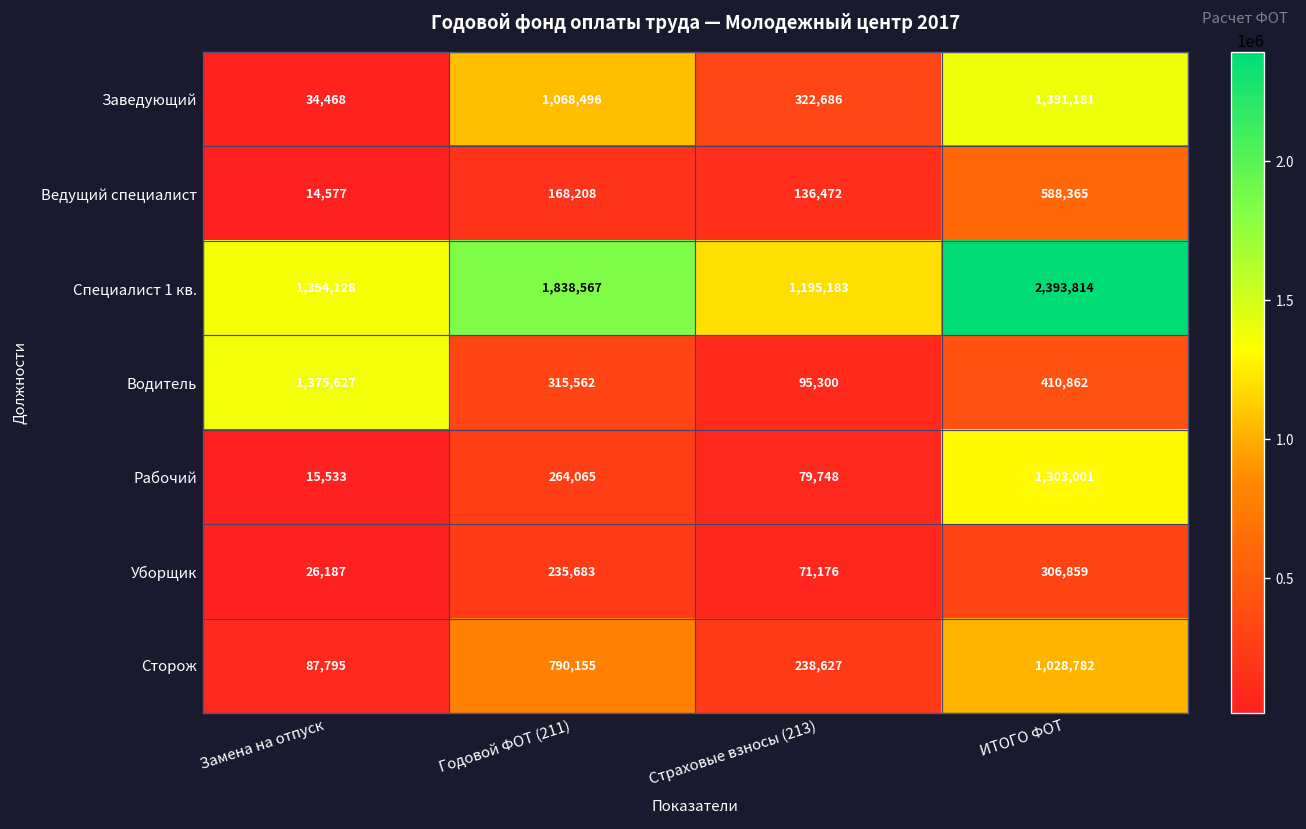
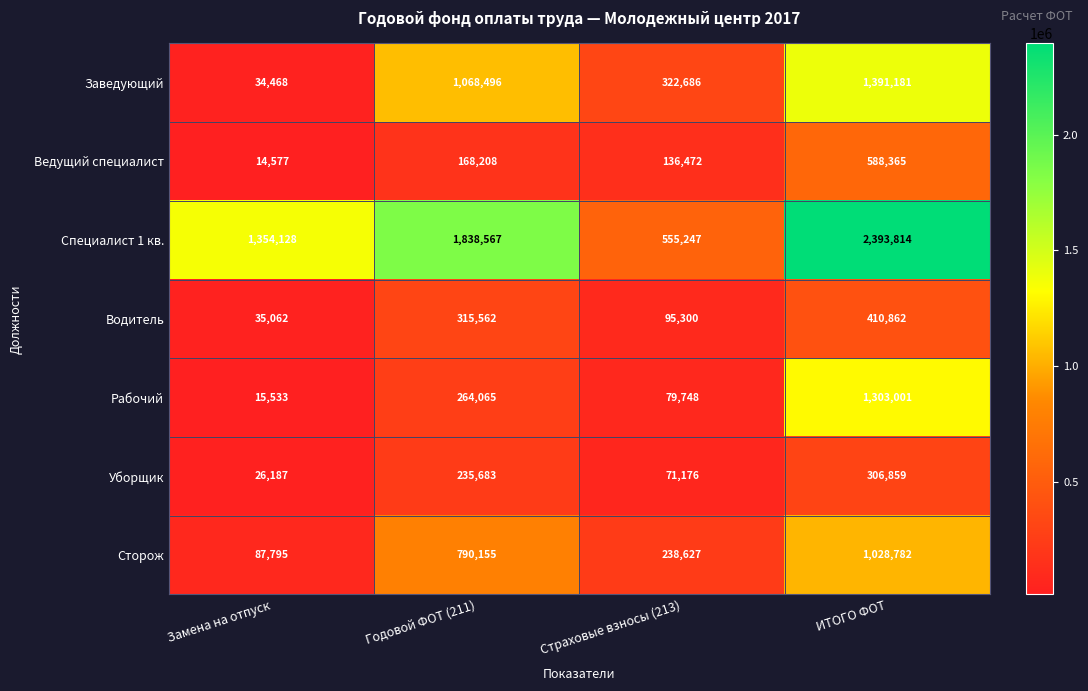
Специалист 1 кв., Страховые взносы (213): 1,195,183 -> 555,247
Водитель, Замена на отпуск: 1,375,627 -> 35,062
